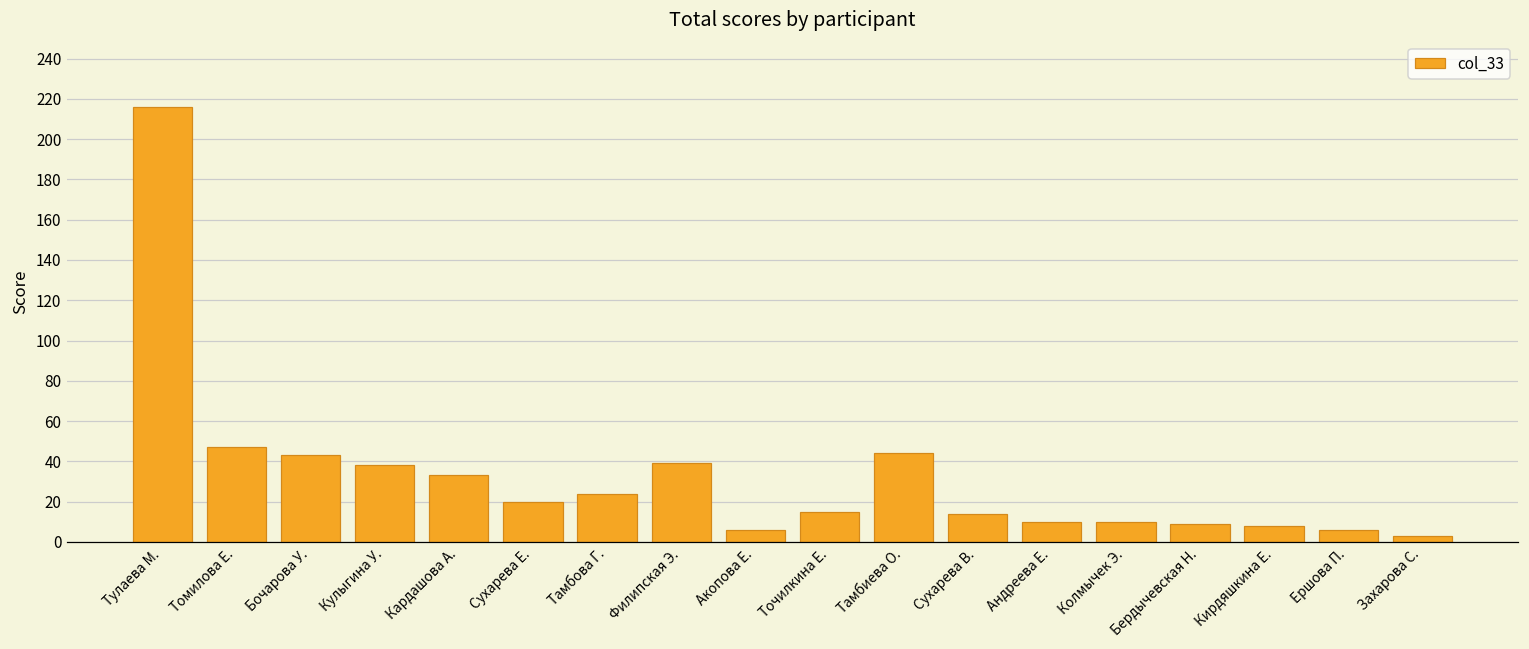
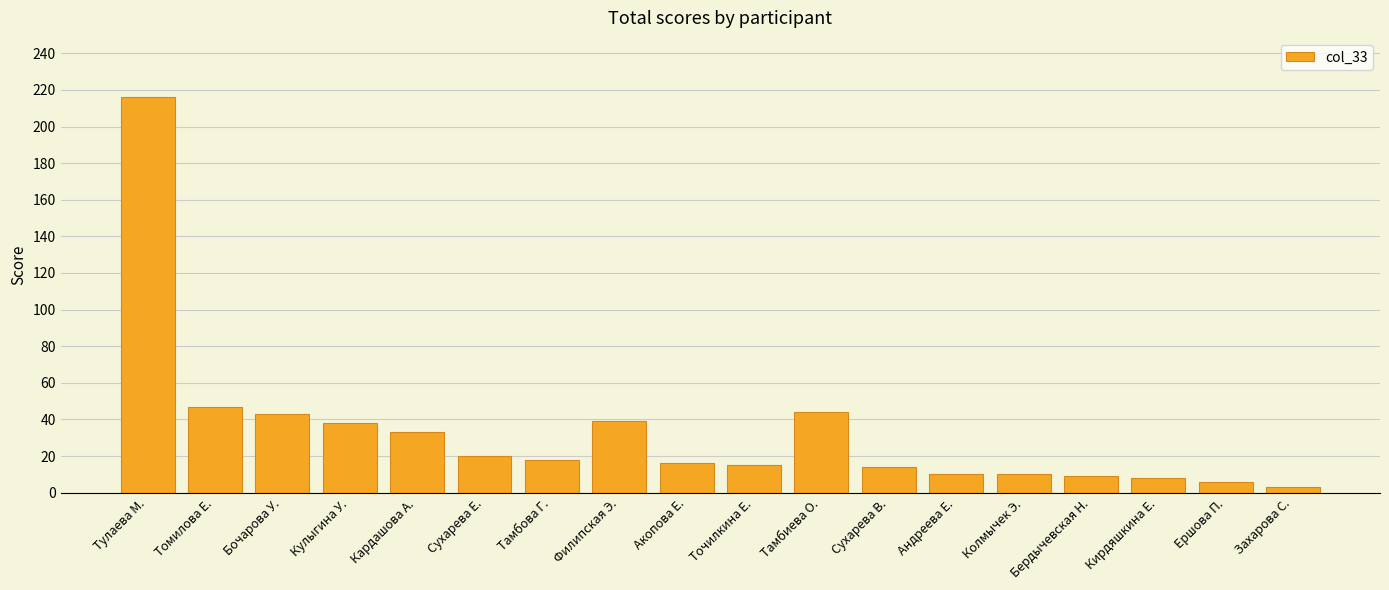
Тамбова Г.: 24 -> 18
Акопова Е.: 6 -> 16
